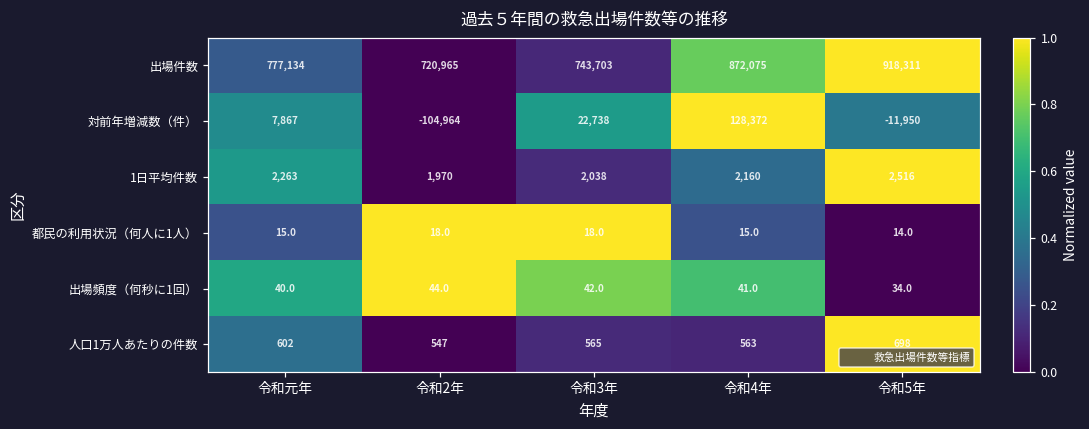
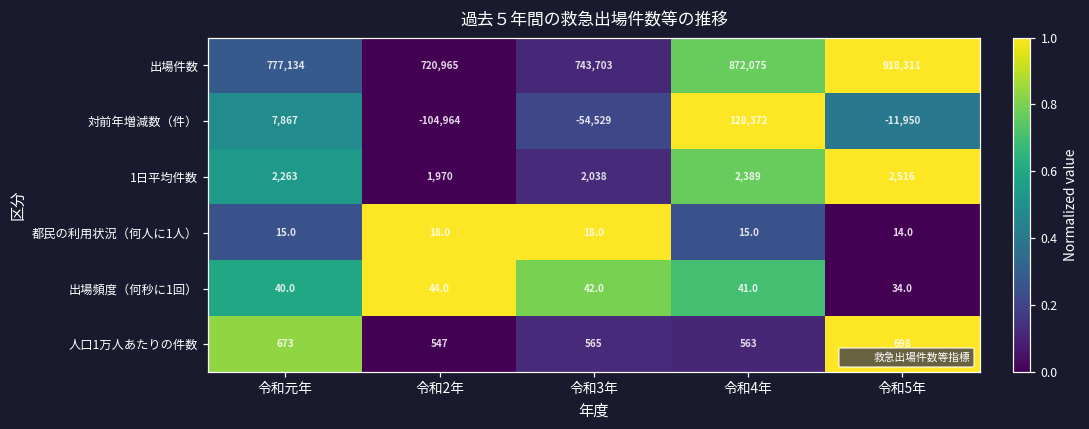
対前年増減数（件）, 令和3年: 22,738 -> -54,529
1日平均件数, 令和4年: 2,160 -> 2,389
人口1万人あたりの件数, 令和元年: 602 -> 673
